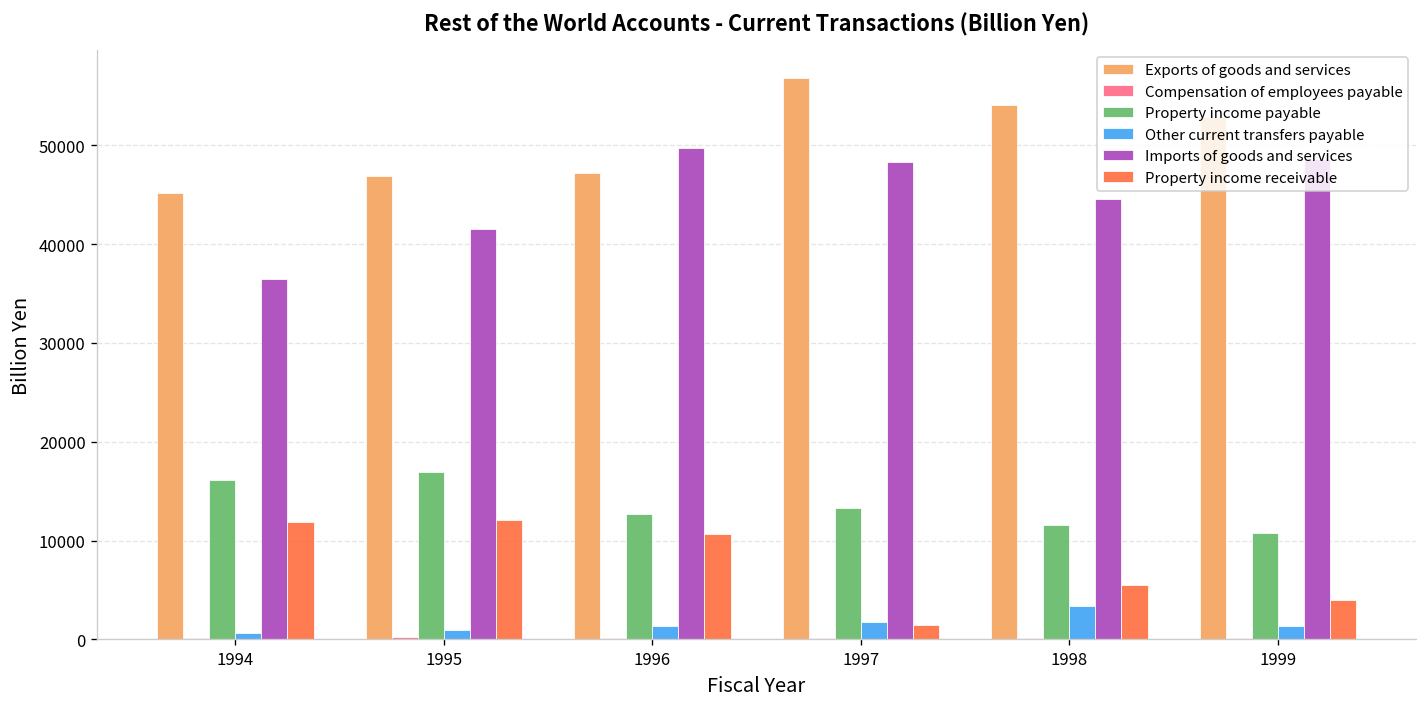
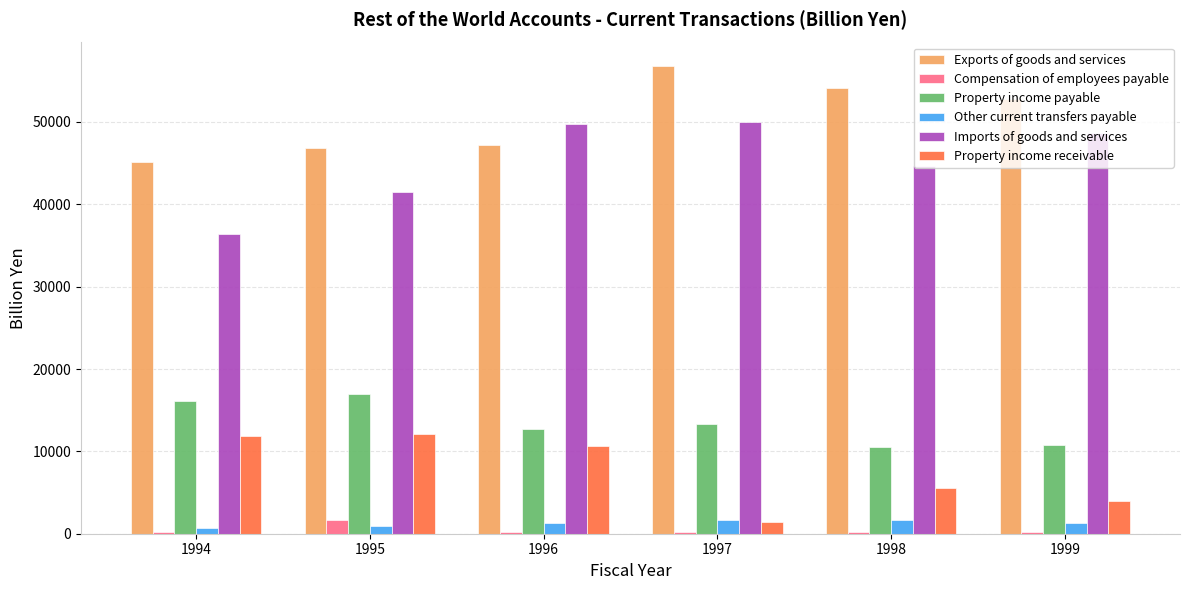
Compensation of employees payable, 1995: 0 -> 2000
Imports of goods and services, 1997: 48000 -> 50000
Property income payable, 1998: 12000 -> 10000
Other current transfers payable, 1998: 3000 -> 2000
